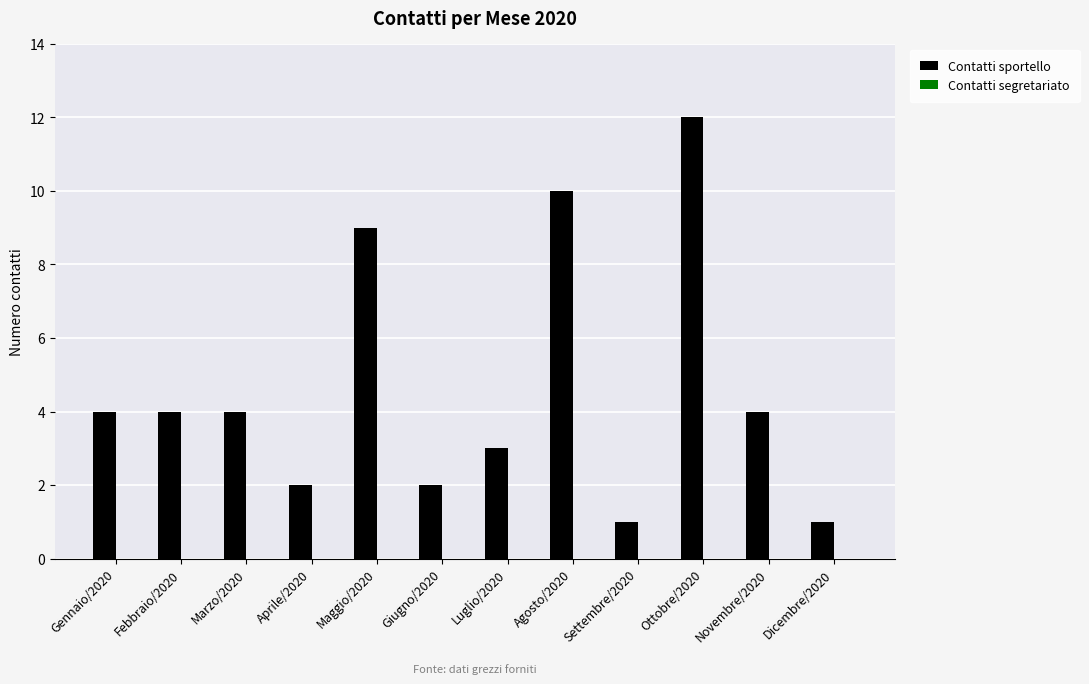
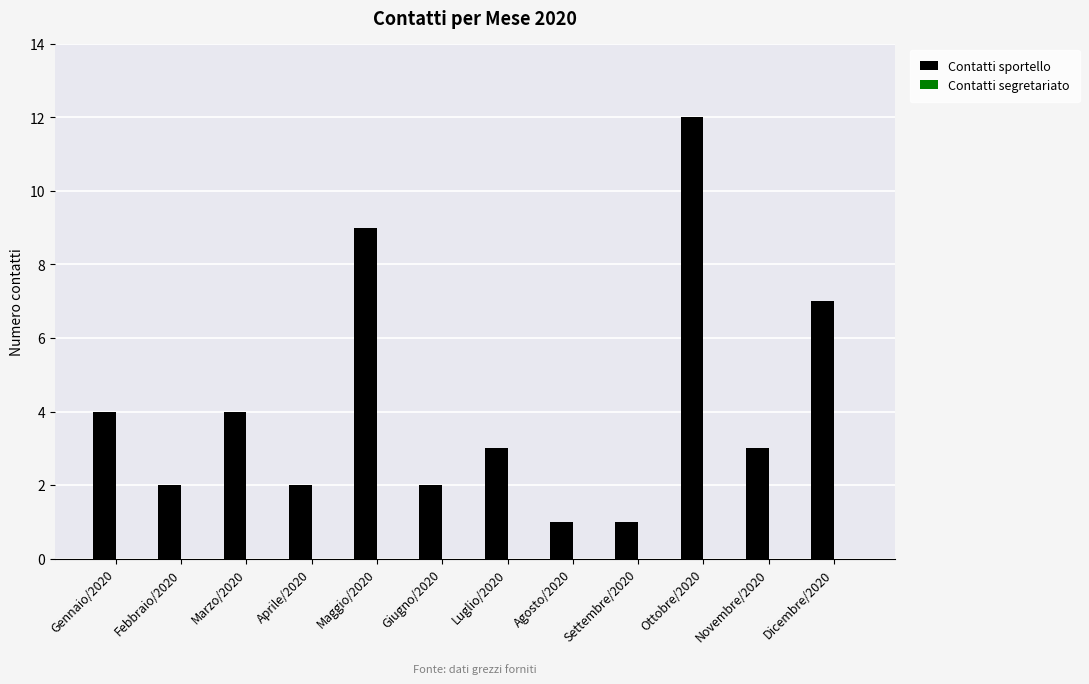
Contatti sportello, Febbraio/2020: 4 -> 2
Contatti sportello, Agosto/2020: 10 -> 1
Contatti sportello, Novembre/2020: 4 -> 3
Contatti sportello, Dicembre/2020: 1 -> 7
